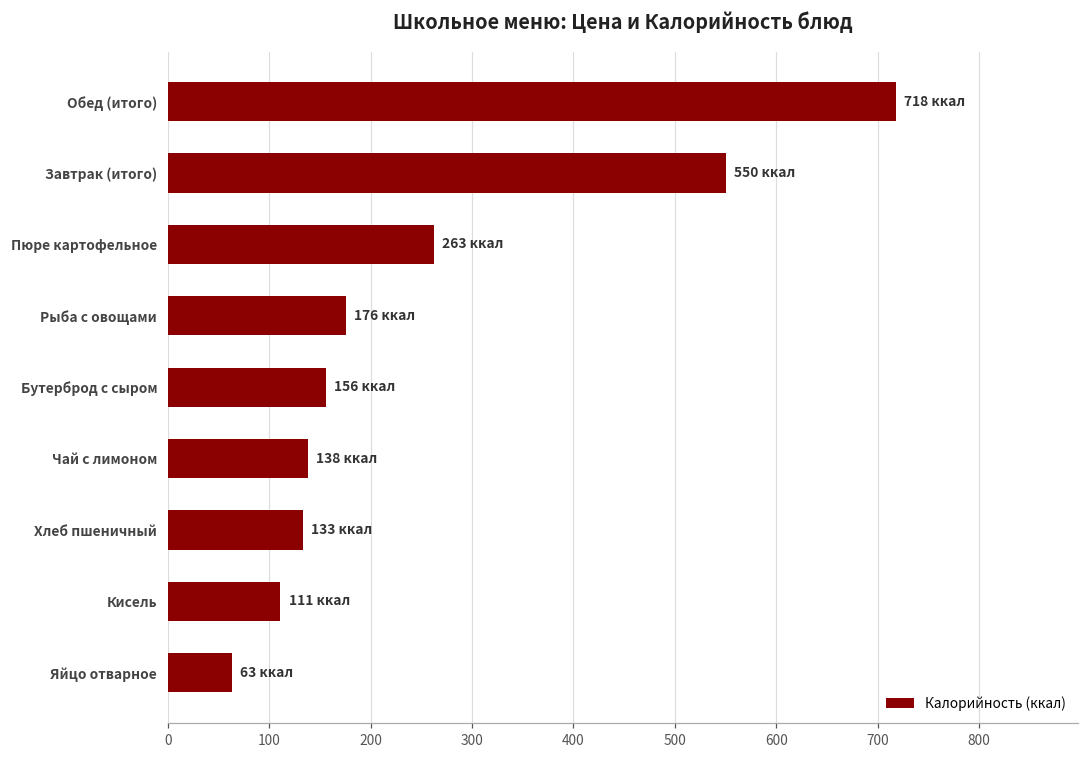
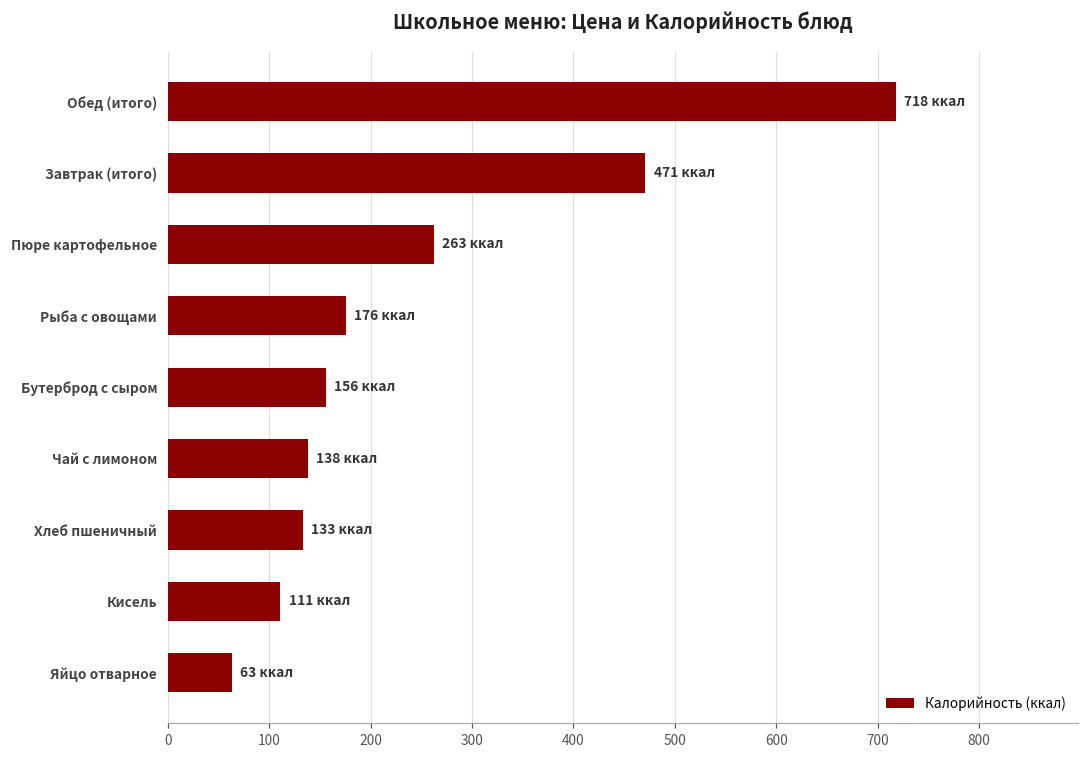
Завтрак (итого): 550 -> 471
